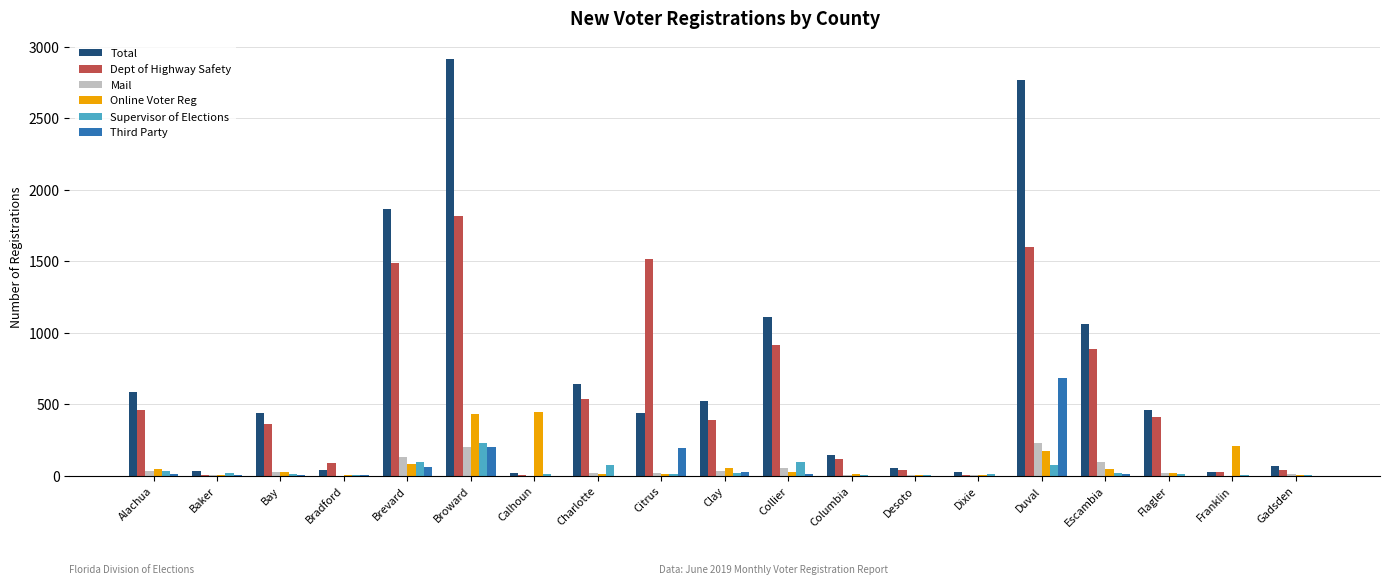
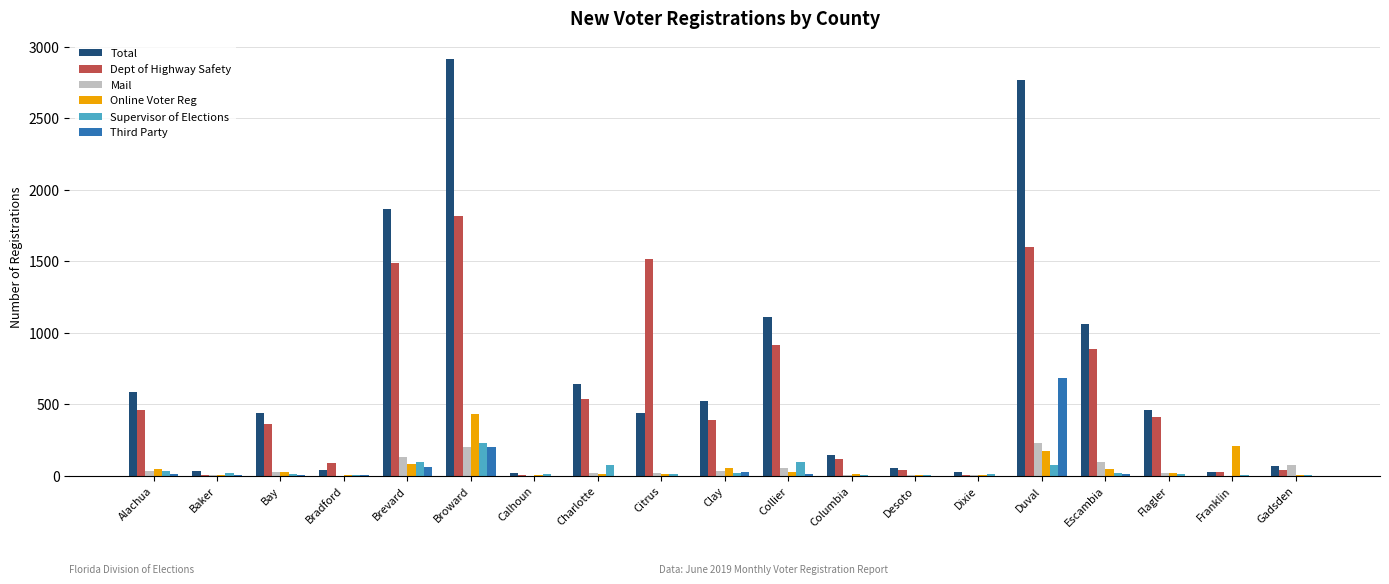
Online Voter Reg, Calhoun: 450 -> 10
Third Party, Citrus: 200 -> 0
Mail, Gadsden: 20 -> 70
